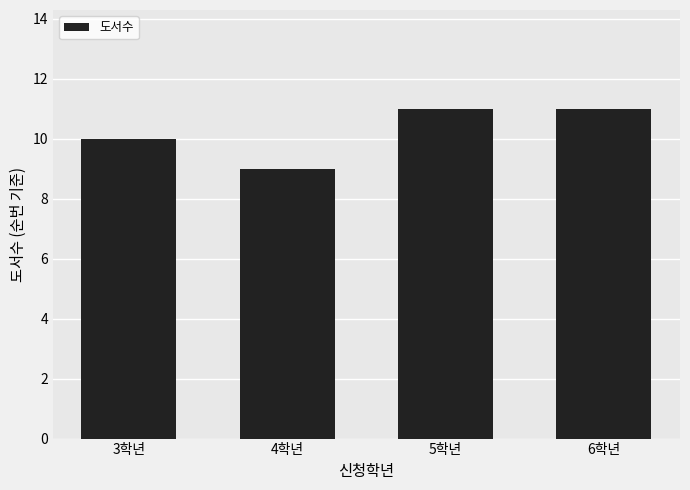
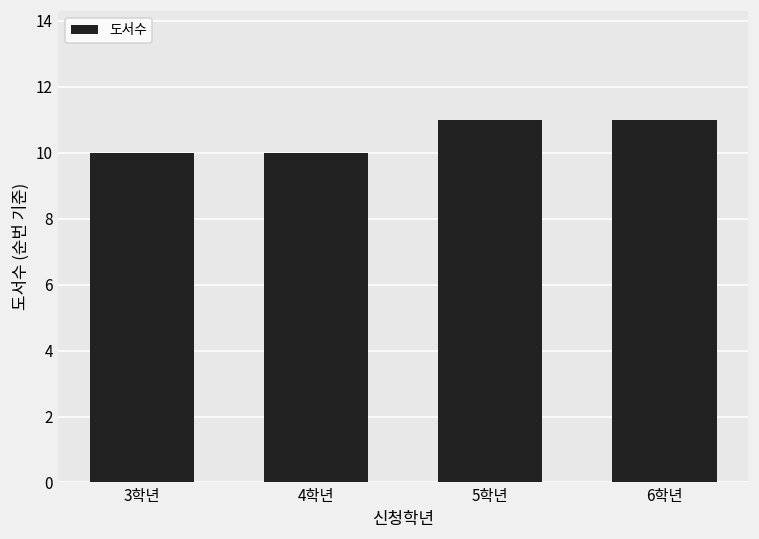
4학년: 9 -> 10
